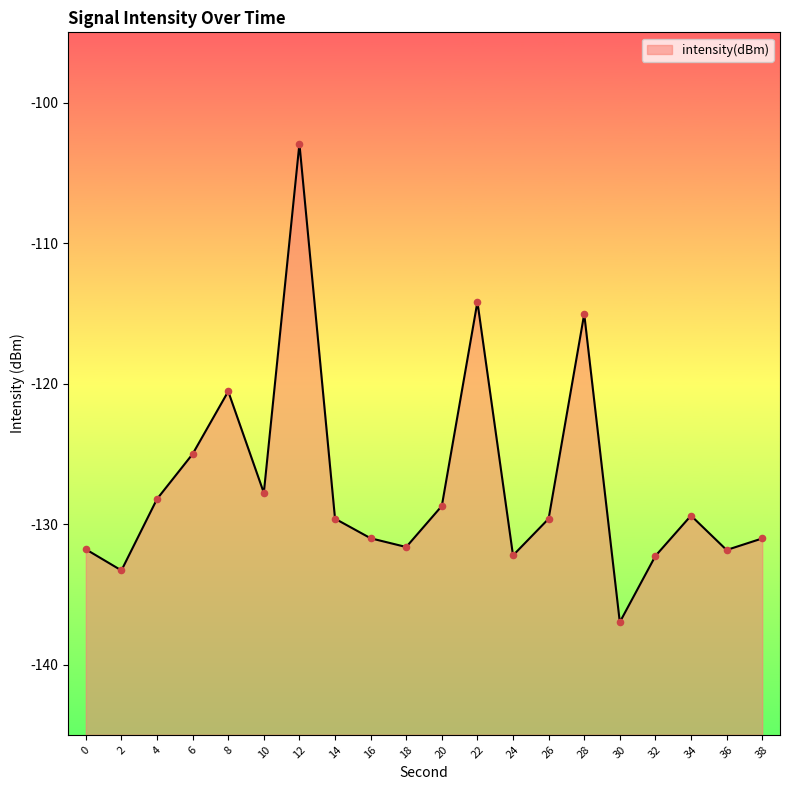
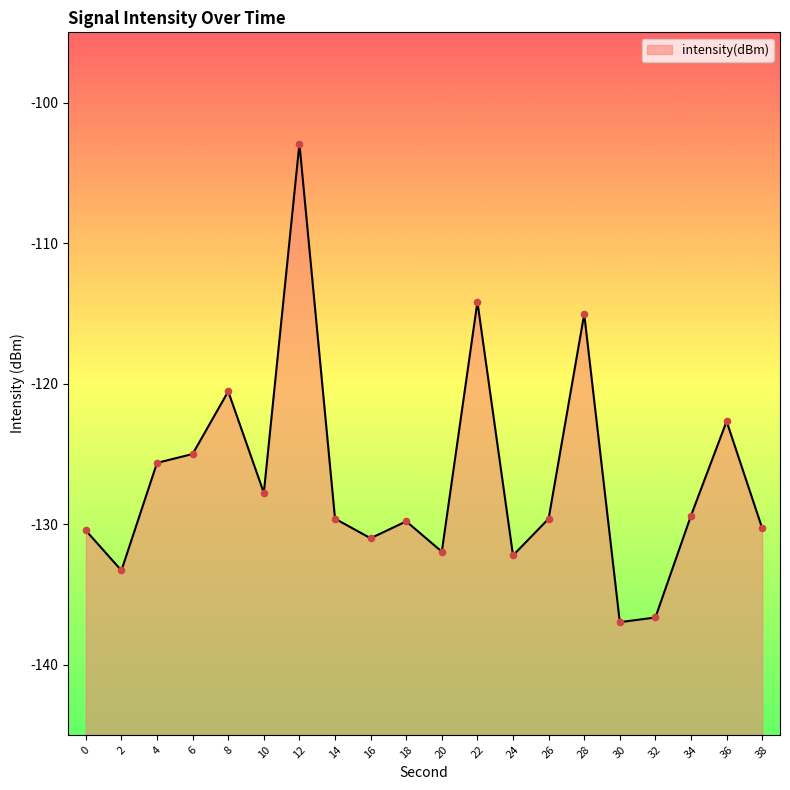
0: -131.8 -> -130.5
4: -128.2 -> -125.6
18: -131.6 -> -129.8
20: -128.7 -> -132.0
32: -132.3 -> -136.6
36: -131.8 -> -122.7
38: -131.0 -> -130.3
